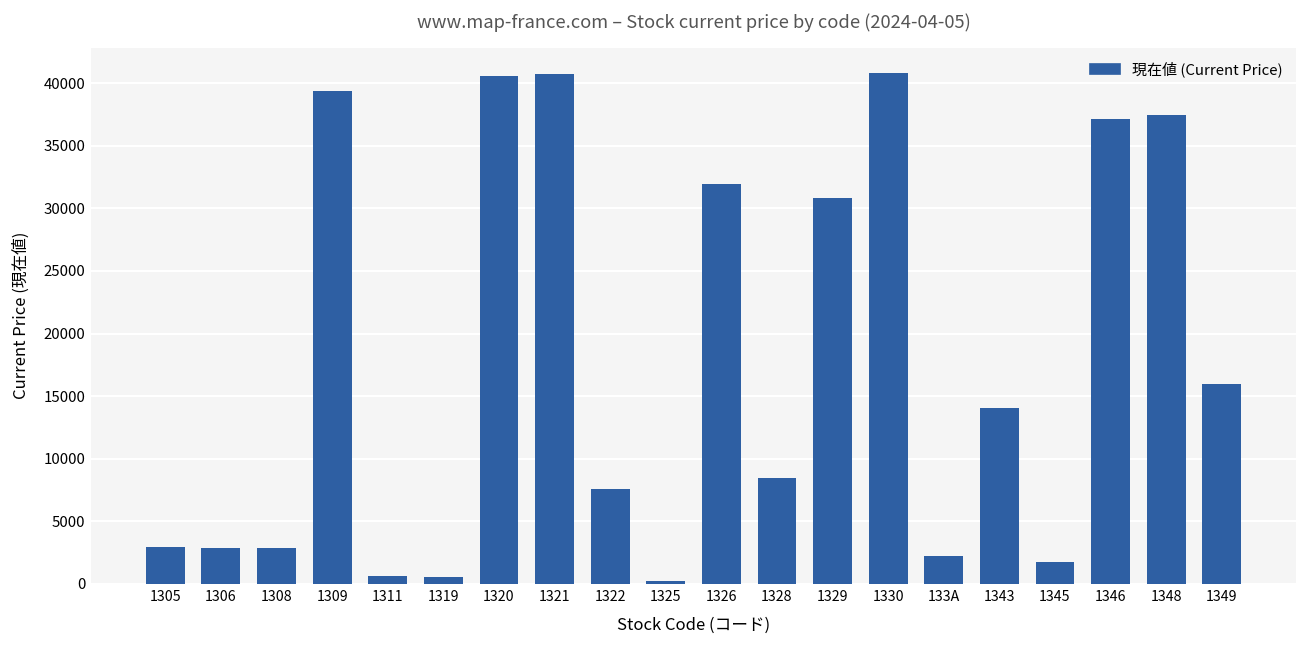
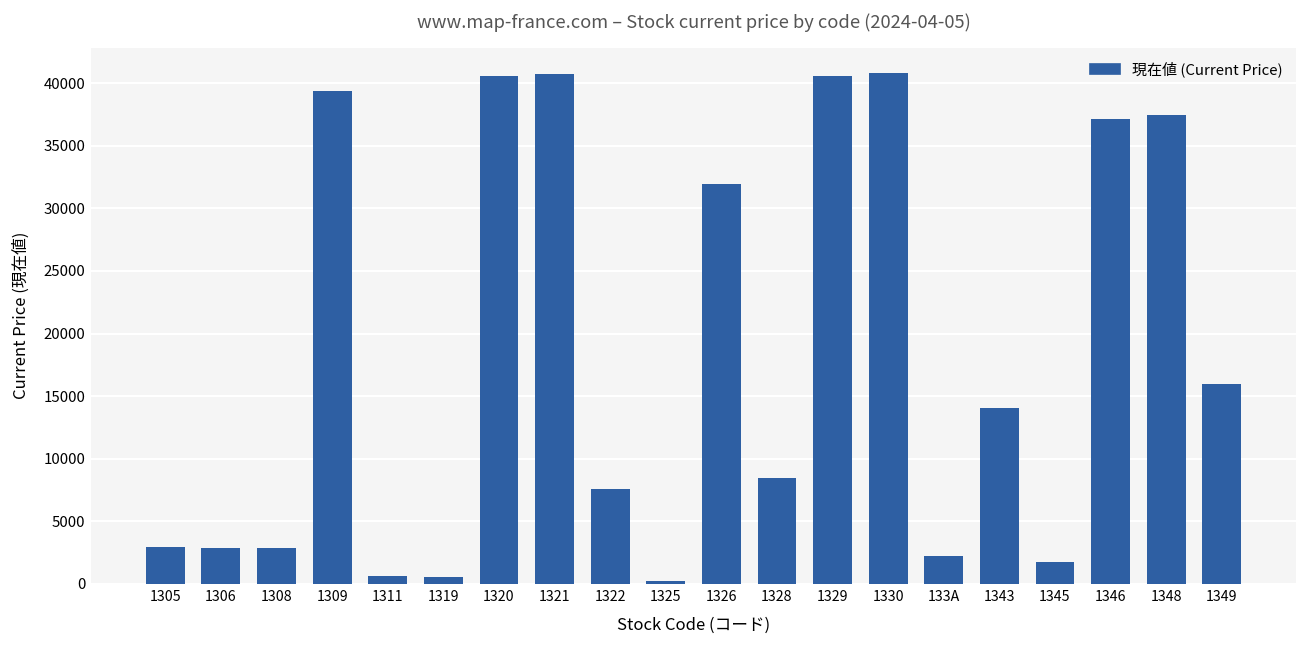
1329: 30800 -> 40600
